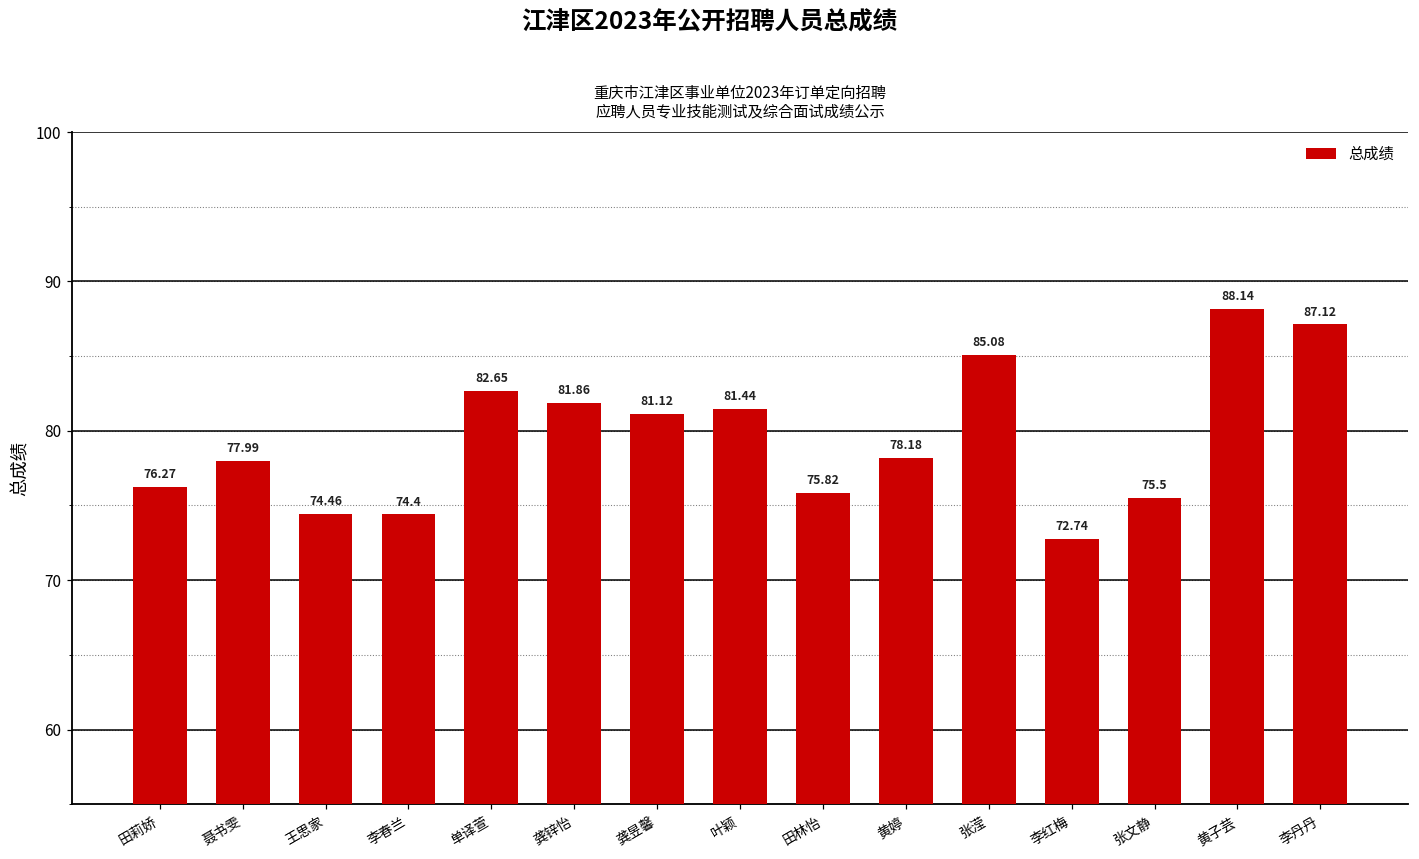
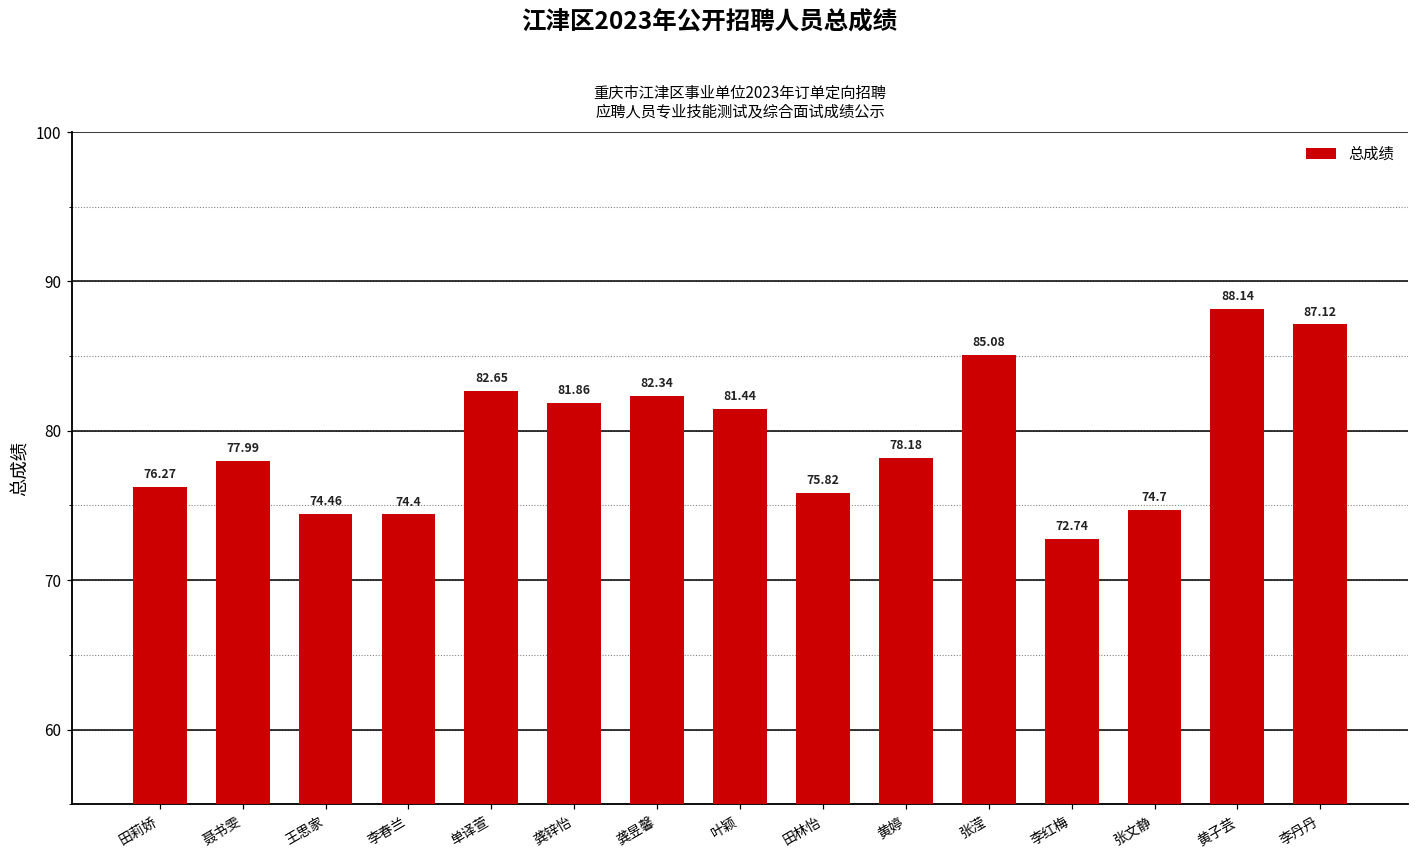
龚昱馨: 81.12 -> 82.34
张文静: 75.5 -> 74.7
